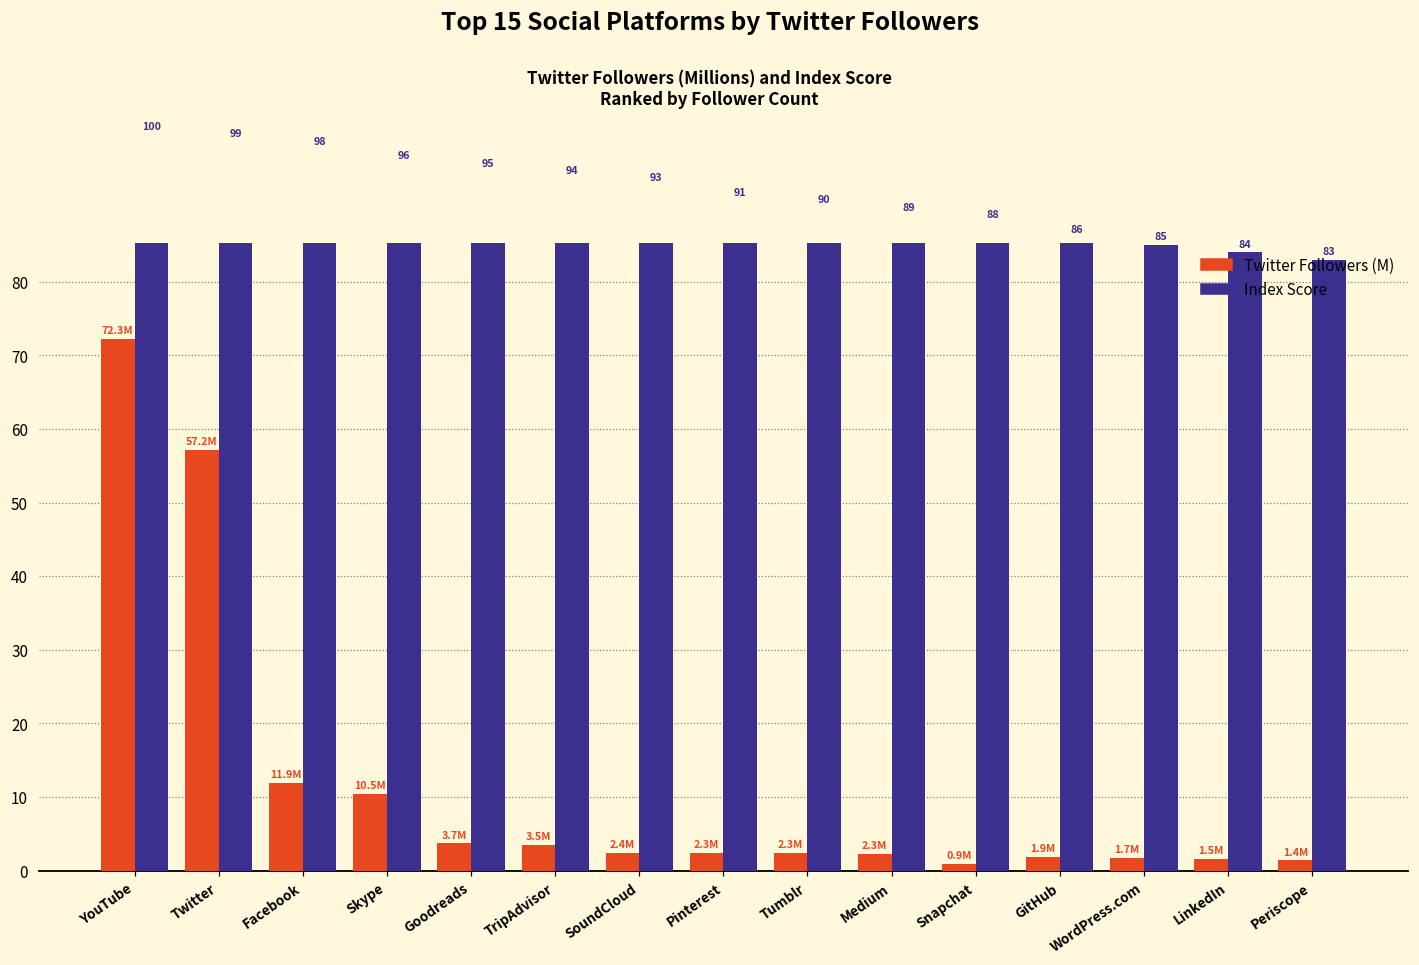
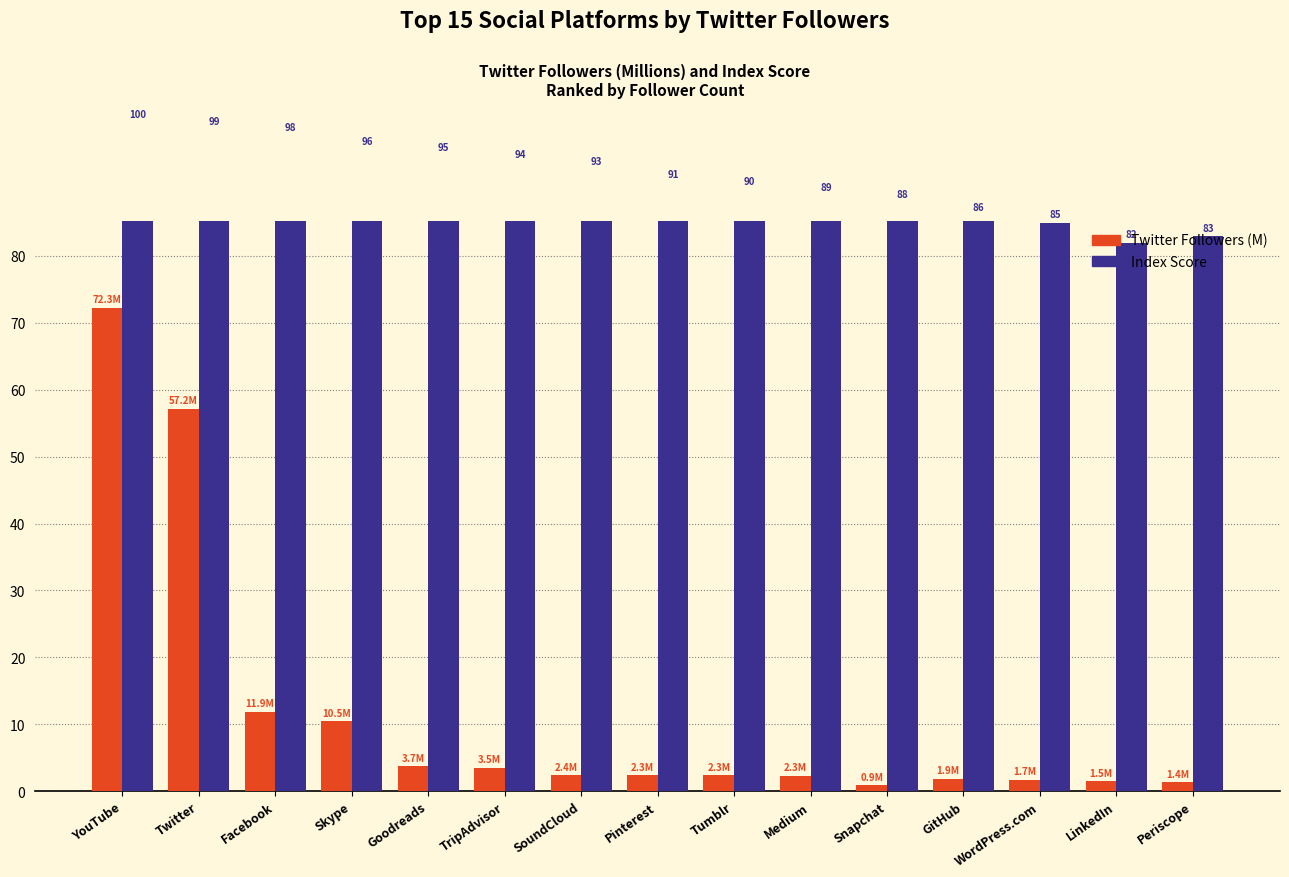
Index Score, LinkedIn: 84 -> 82
